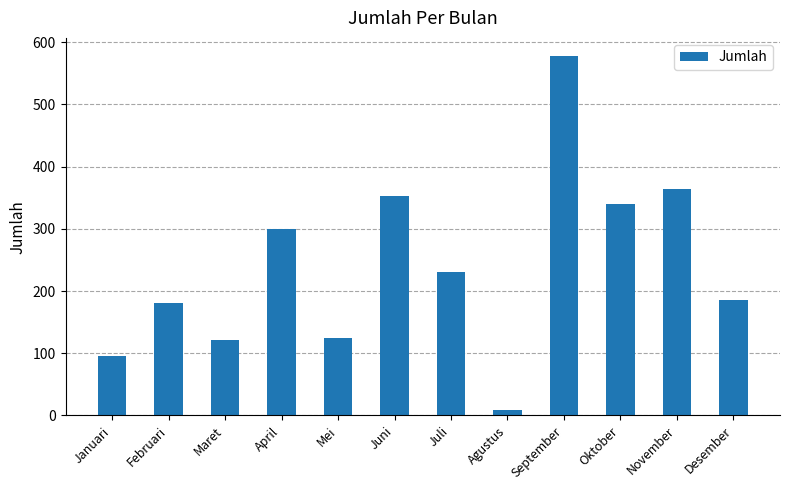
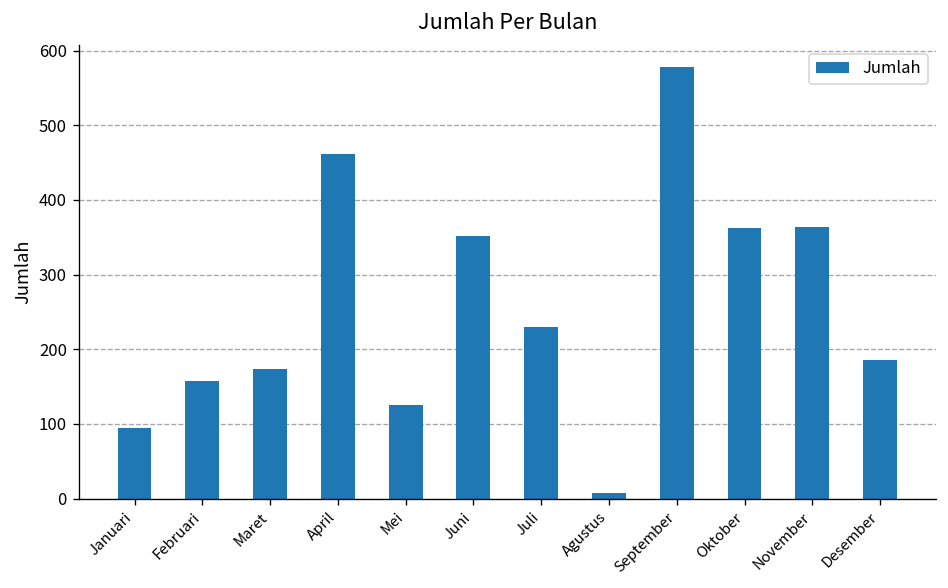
Februari: 180 -> 160
Maret: 120 -> 170
April: 300 -> 460
Oktober: 340 -> 360
